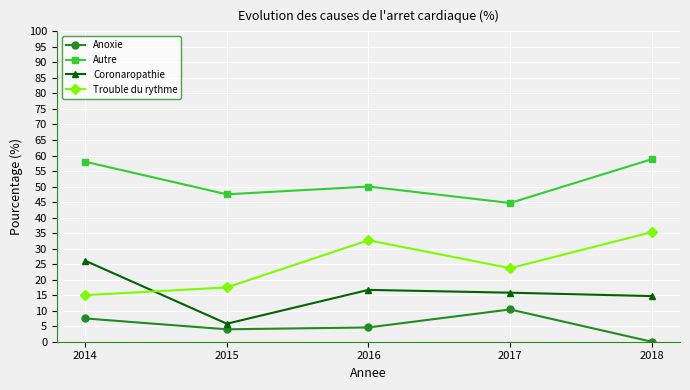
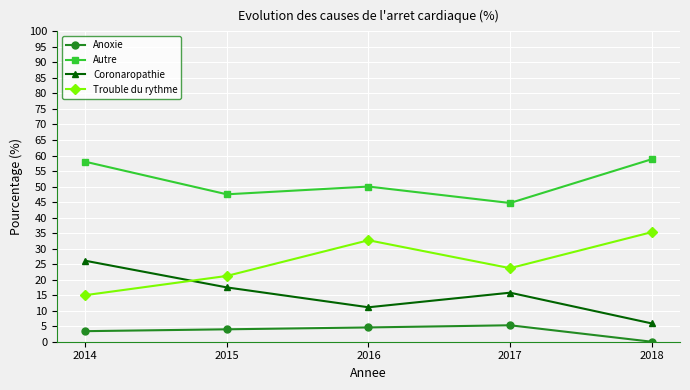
Anoxie, 2014: 8 -> 3
Coronaropathie, 2015: 6 -> 18
Trouble du rythme, 2015: 18 -> 21
Coronaropathie, 2016: 17 -> 11
Anoxie, 2017: 10 -> 5
Coronaropathie, 2018: 15 -> 6
